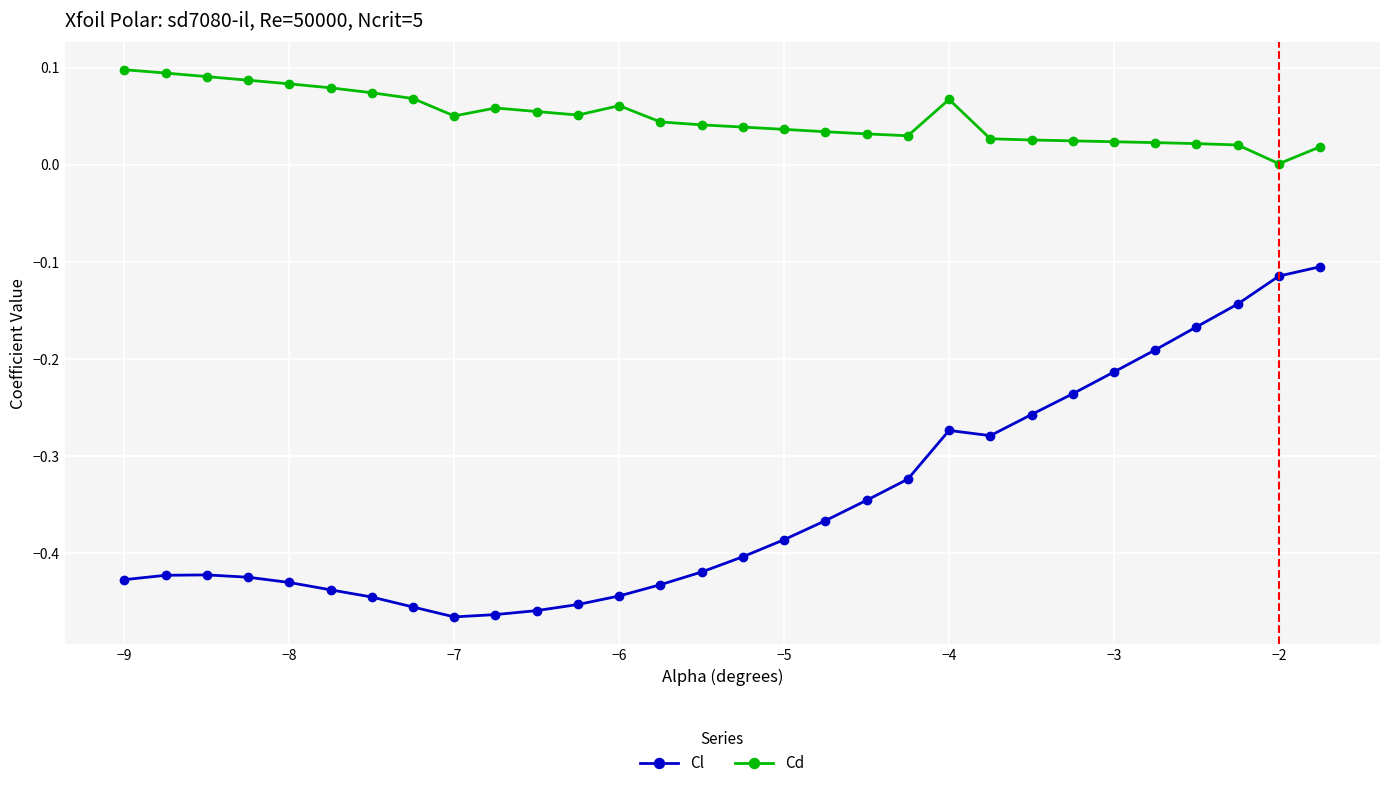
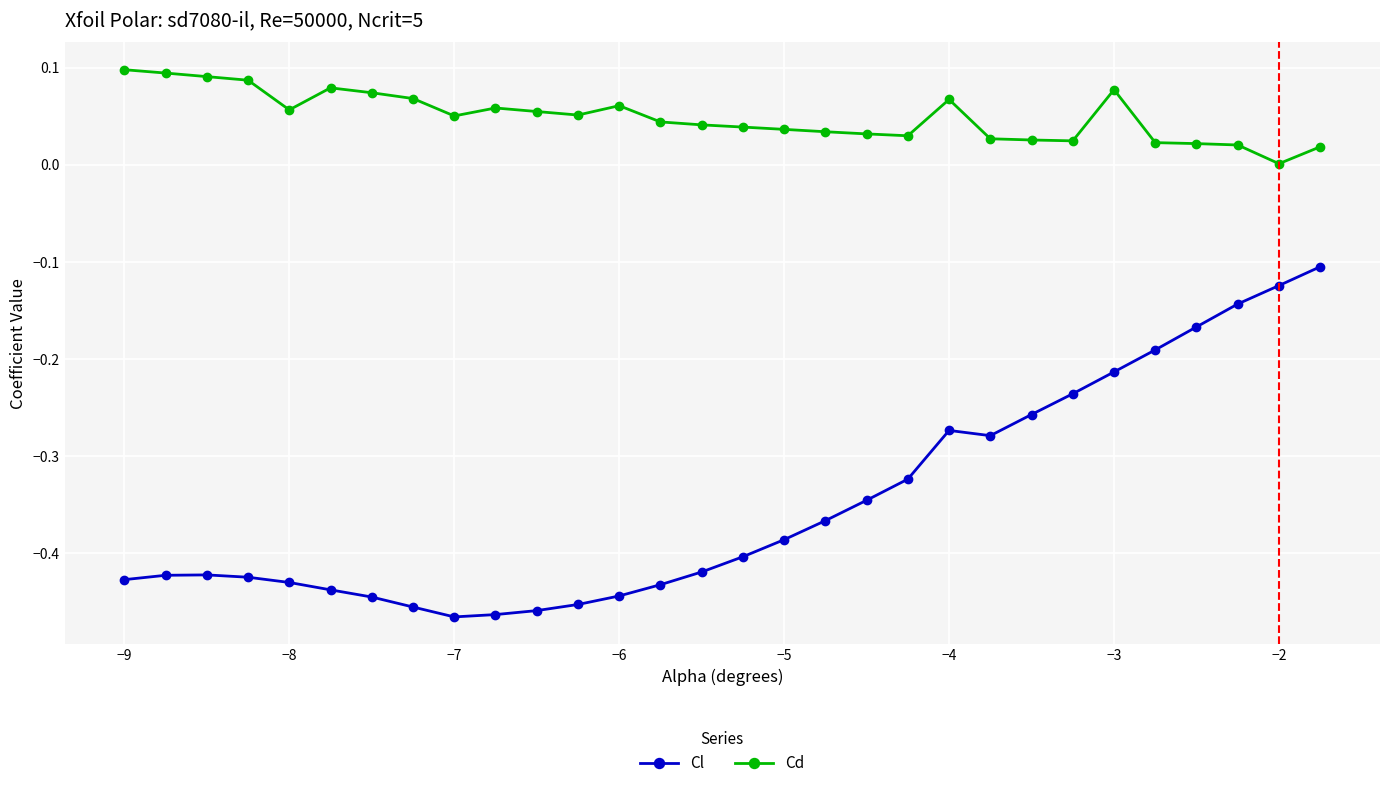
Cd, −8: 0.08 -> 0.06
Cd, −3: 0.02 -> 0.08
Cl, −2: -0.11 -> -0.12
